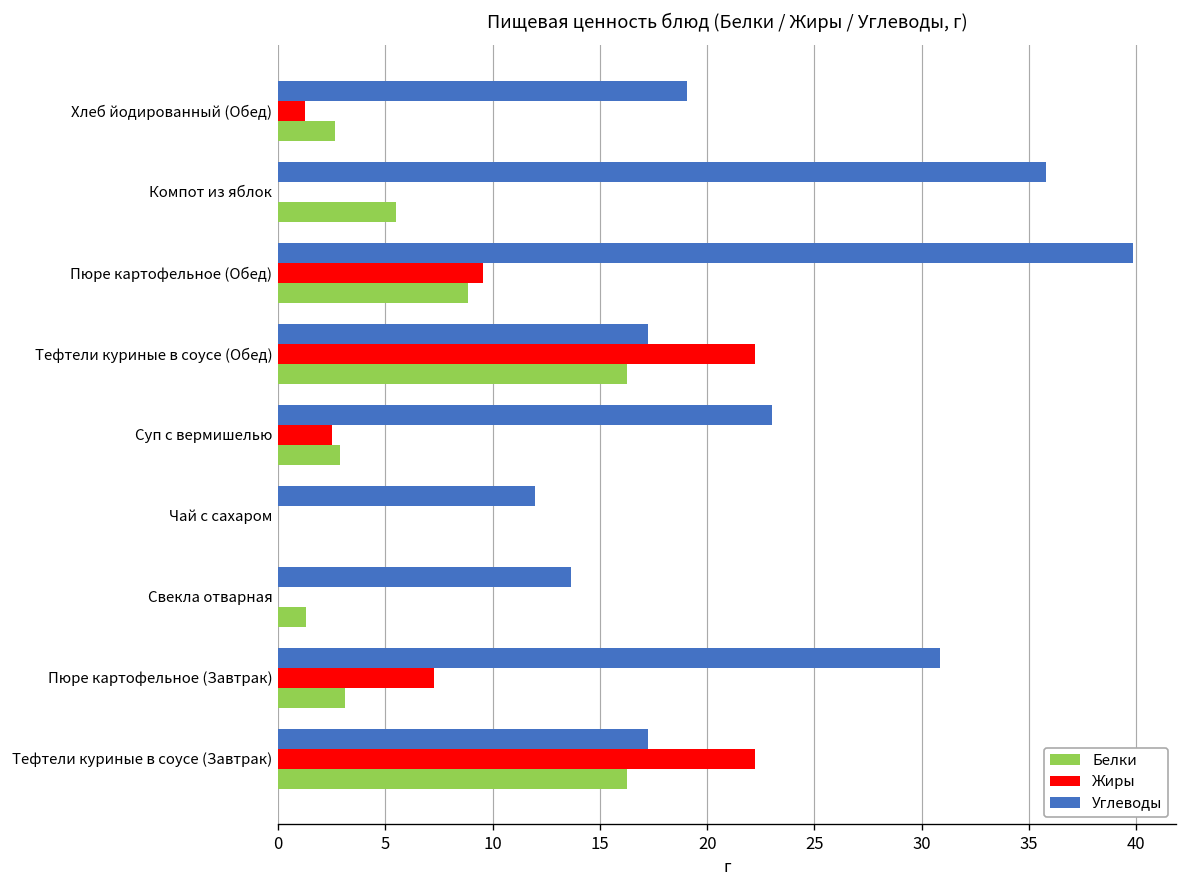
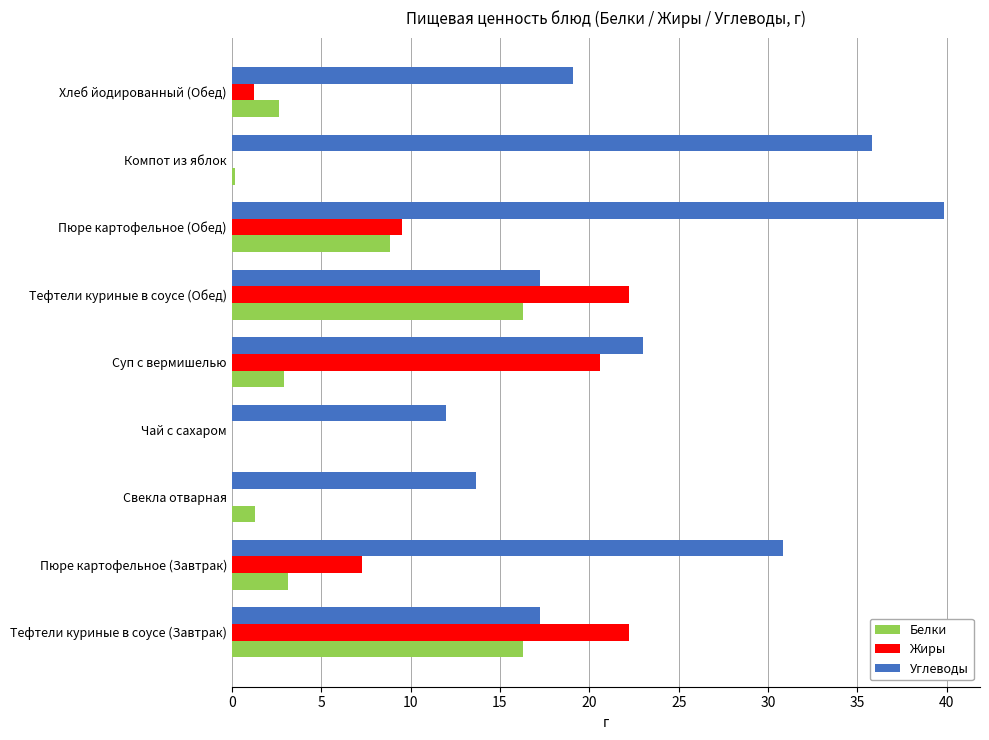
Белки, Компот из яблок: 5.5 -> 0.2
Жиры, Суп с вермишелью: 2.5 -> 20.6
